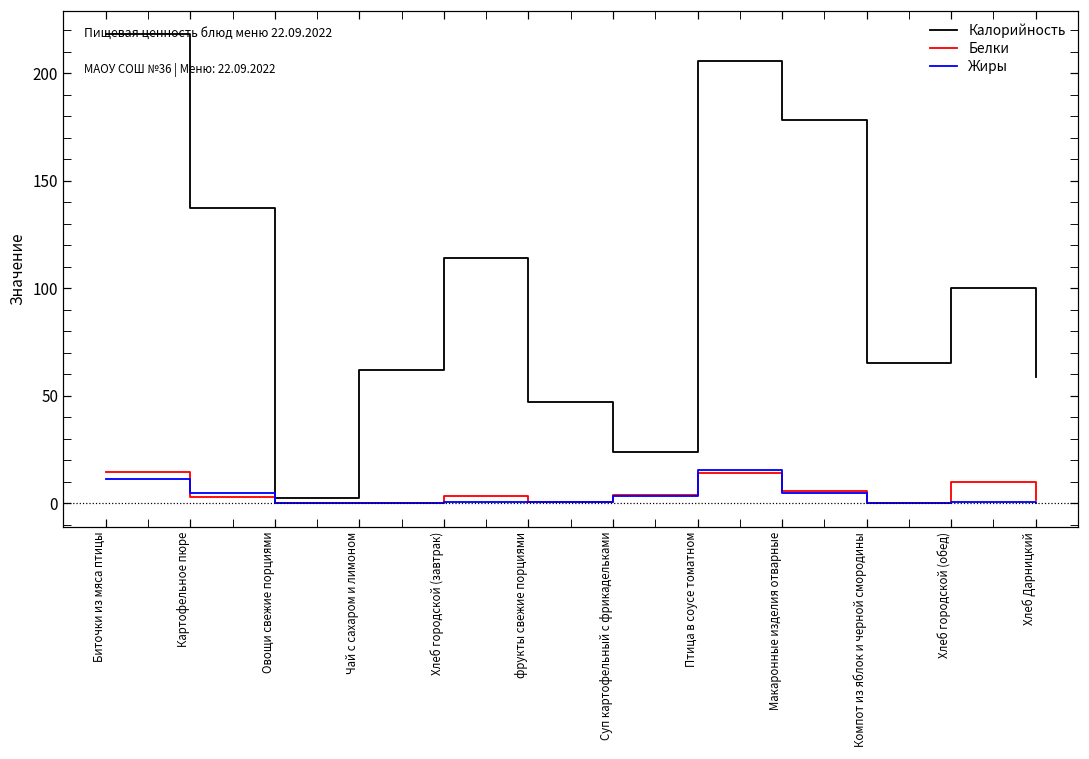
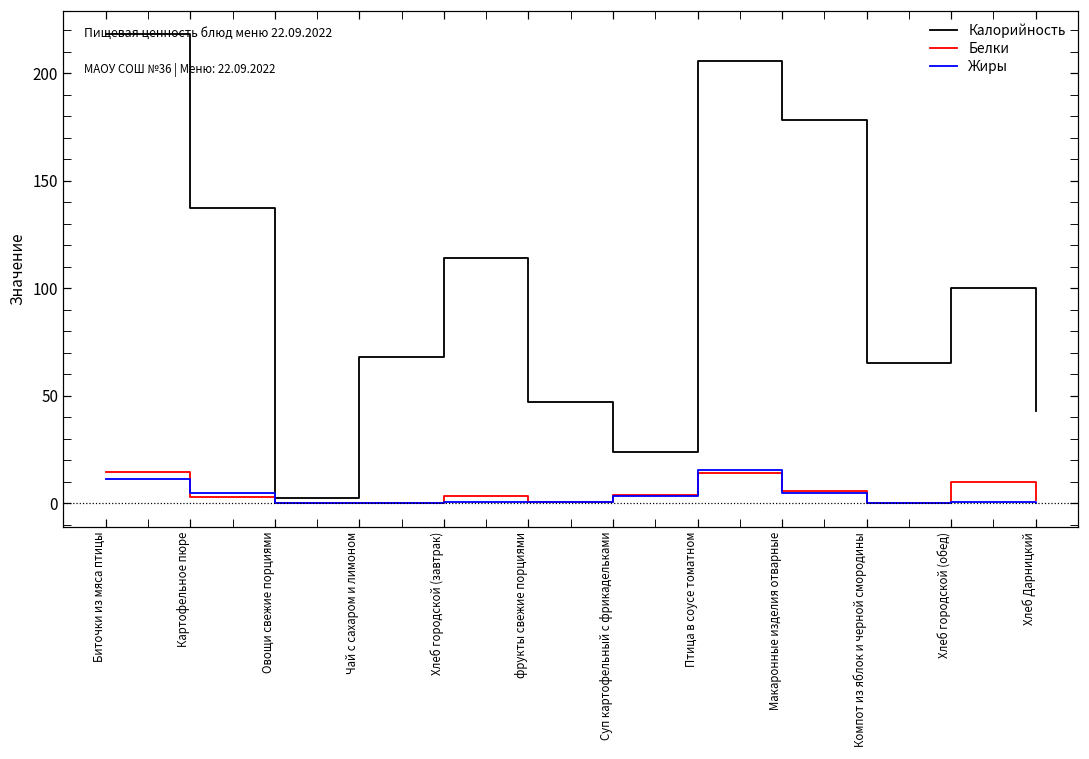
Калорийность, Чай с сахаром и лимоном: 62 -> 68
Калорийность, Хлеб Дарницкий: 59 -> 43
